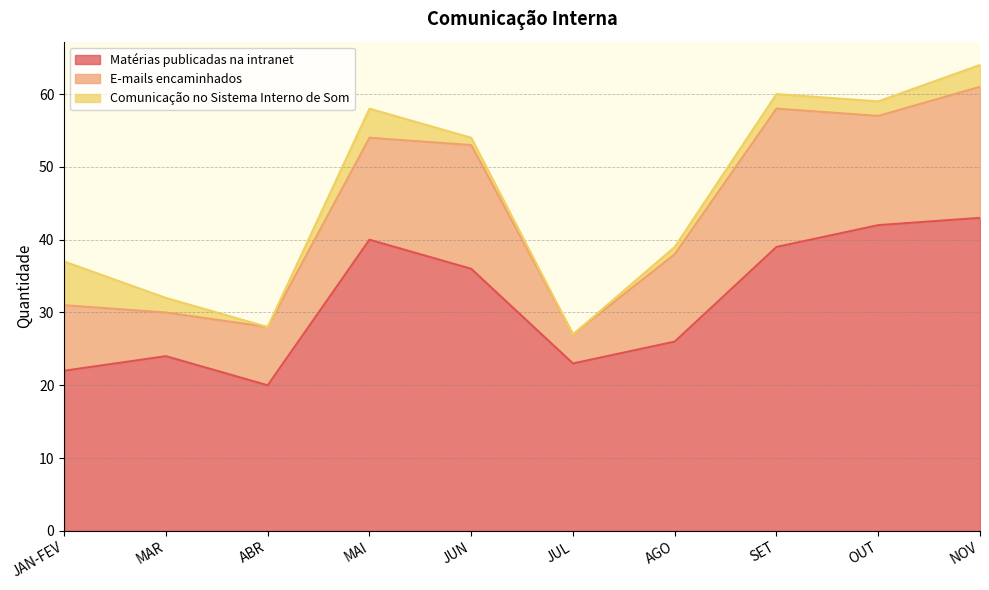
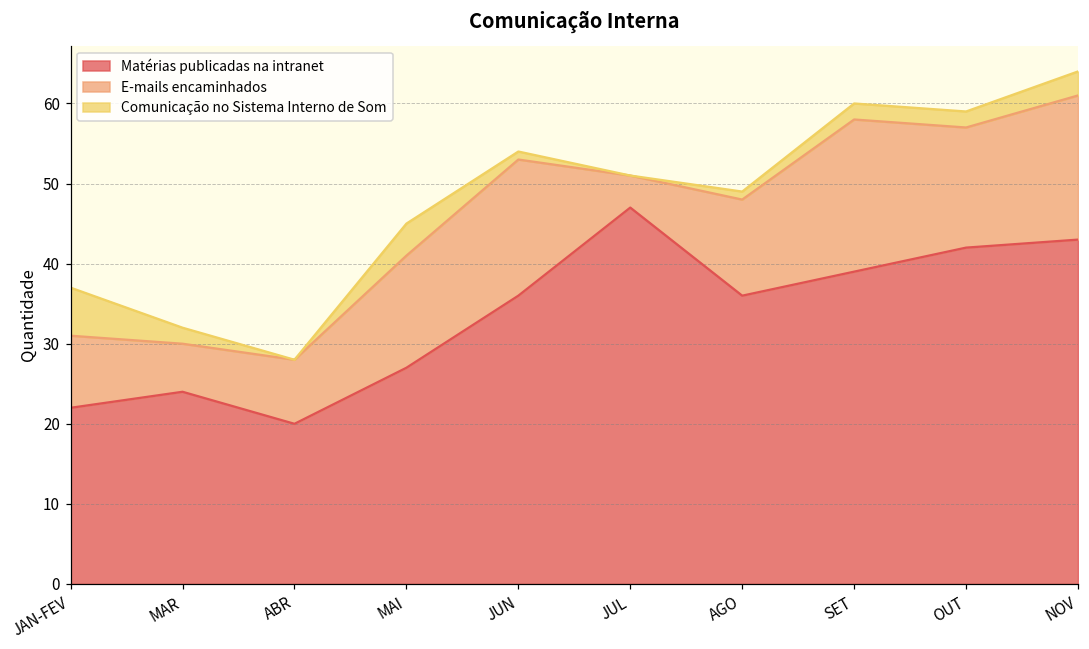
Matérias publicadas na intranet, MAI: 40 -> 27
Matérias publicadas na intranet, JUL: 23 -> 47
Matérias publicadas na intranet, AGO: 26 -> 36
